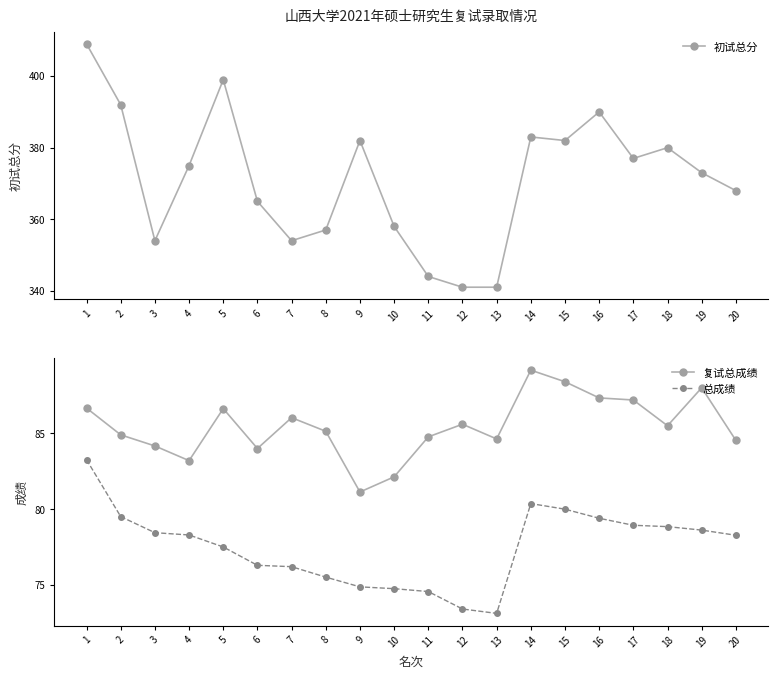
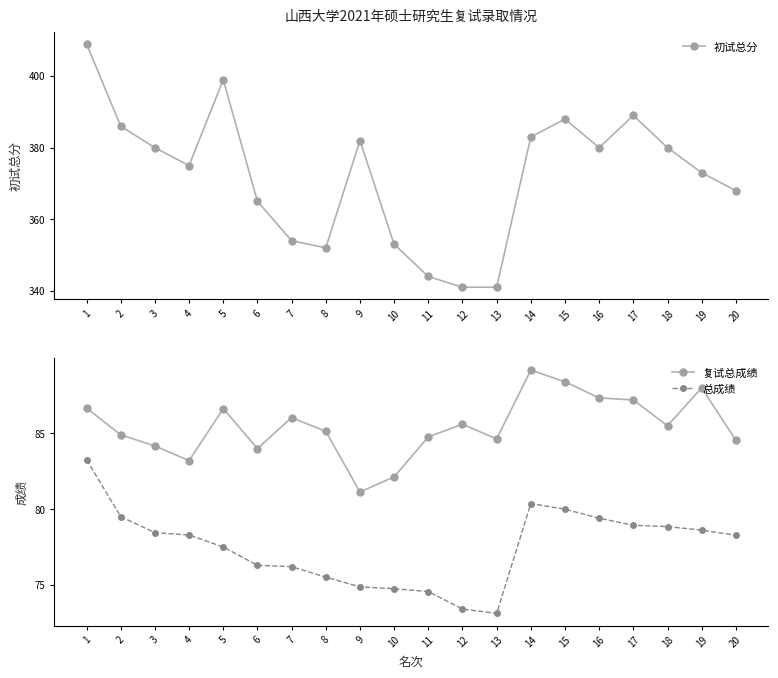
山西大学2021年硕士研究生复试录取情况, 2: 392 -> 386
山西大学2021年硕士研究生复试录取情况, 3: 354 -> 380
山西大学2021年硕士研究生复试录取情况, 8: 357 -> 352
山西大学2021年硕士研究生复试录取情况, 10: 358 -> 353
山西大学2021年硕士研究生复试录取情况, 15: 382 -> 388
山西大学2021年硕士研究生复试录取情况, 16: 390 -> 380
山西大学2021年硕士研究生复试录取情况, 17: 377 -> 389
